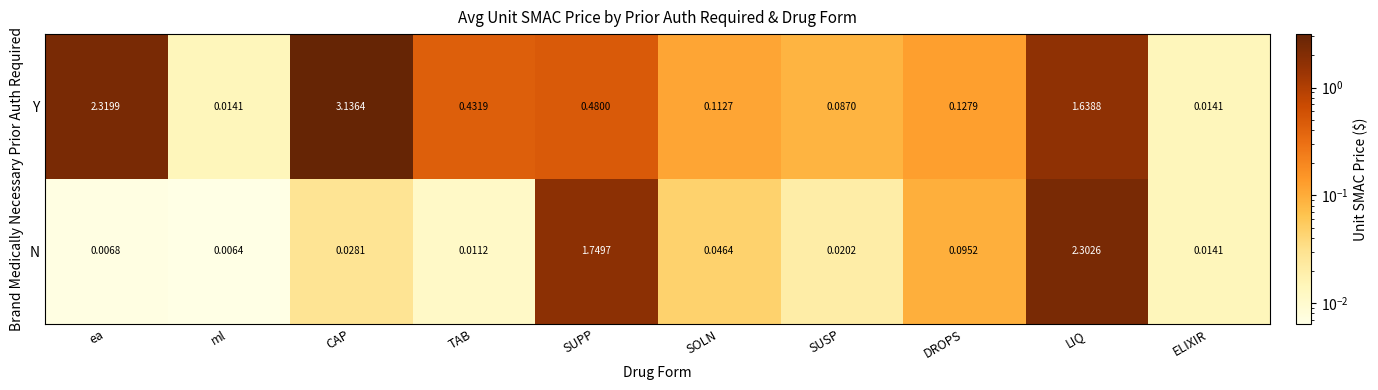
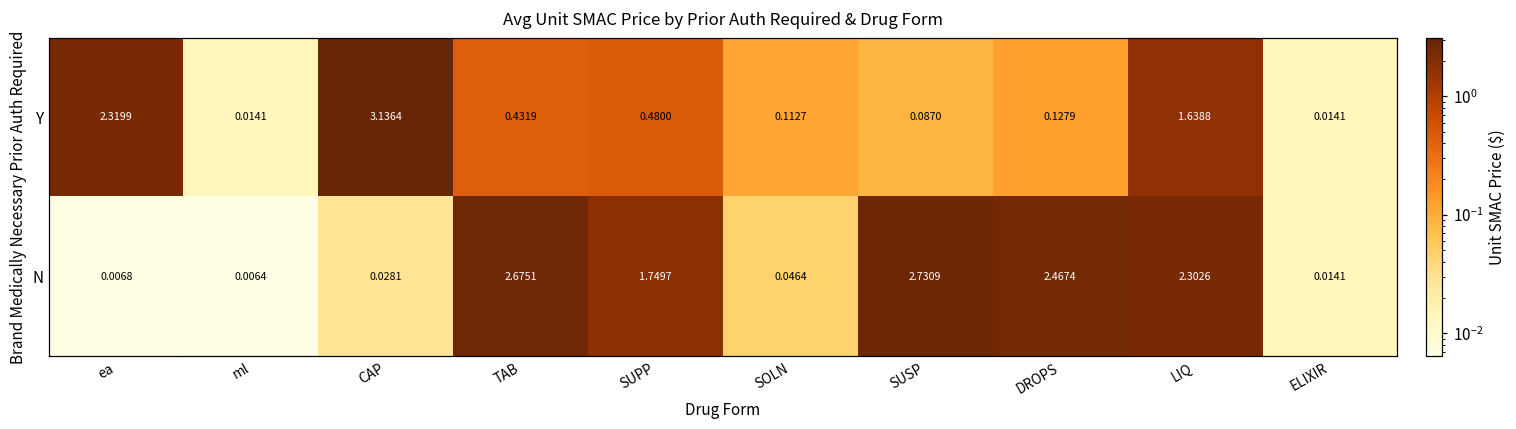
N, TAB: 0.0112 -> 2.6751
N, SUSP: 0.0202 -> 2.7309
N, DROPS: 0.0952 -> 2.4674
